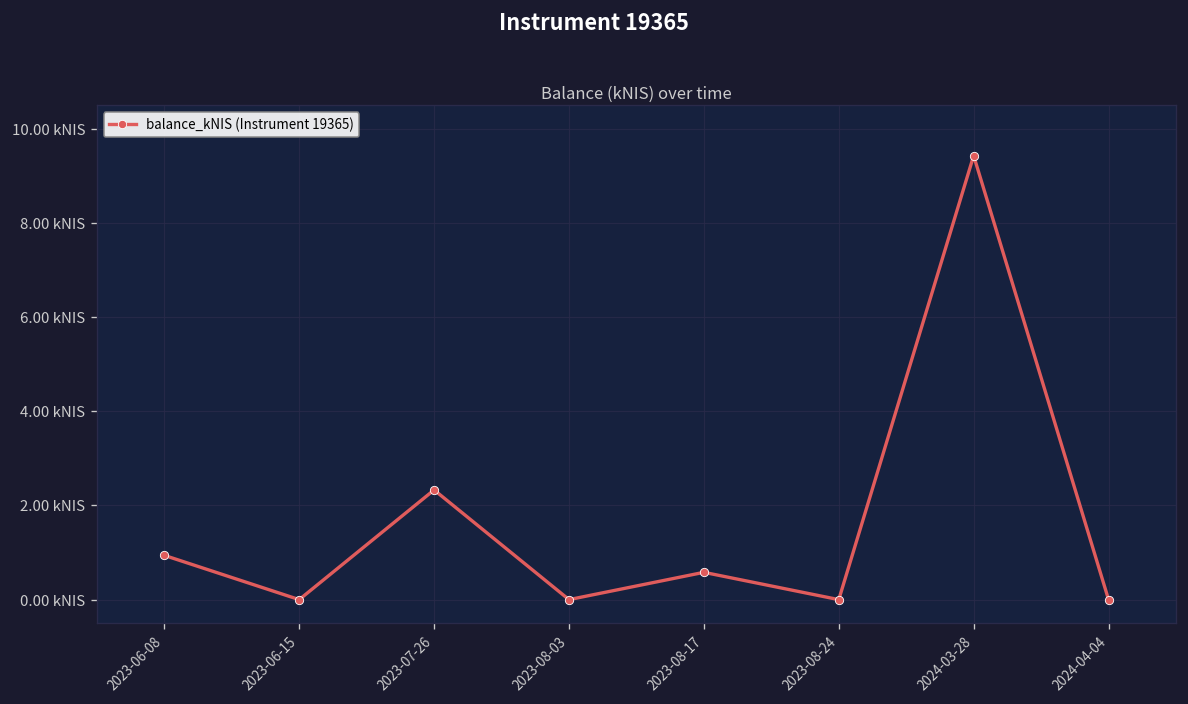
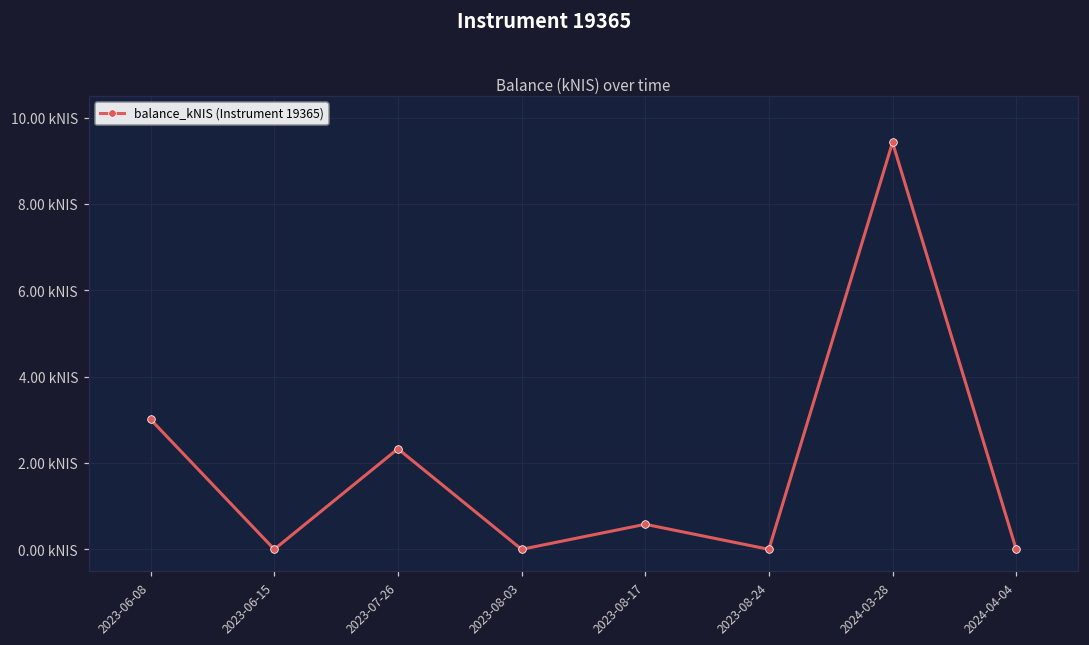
2023-06-08: 0.9 kNIS -> 3.0 kNIS
